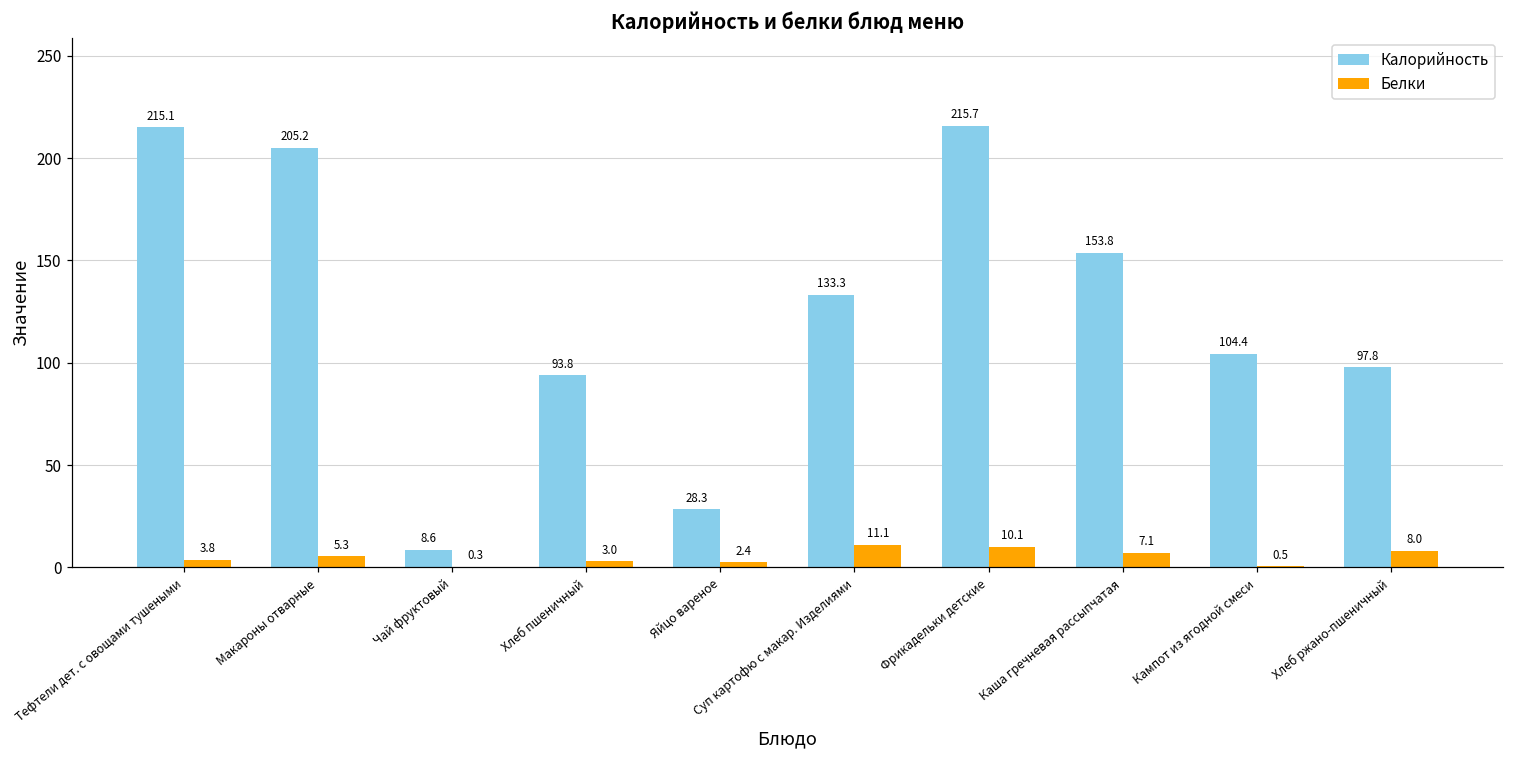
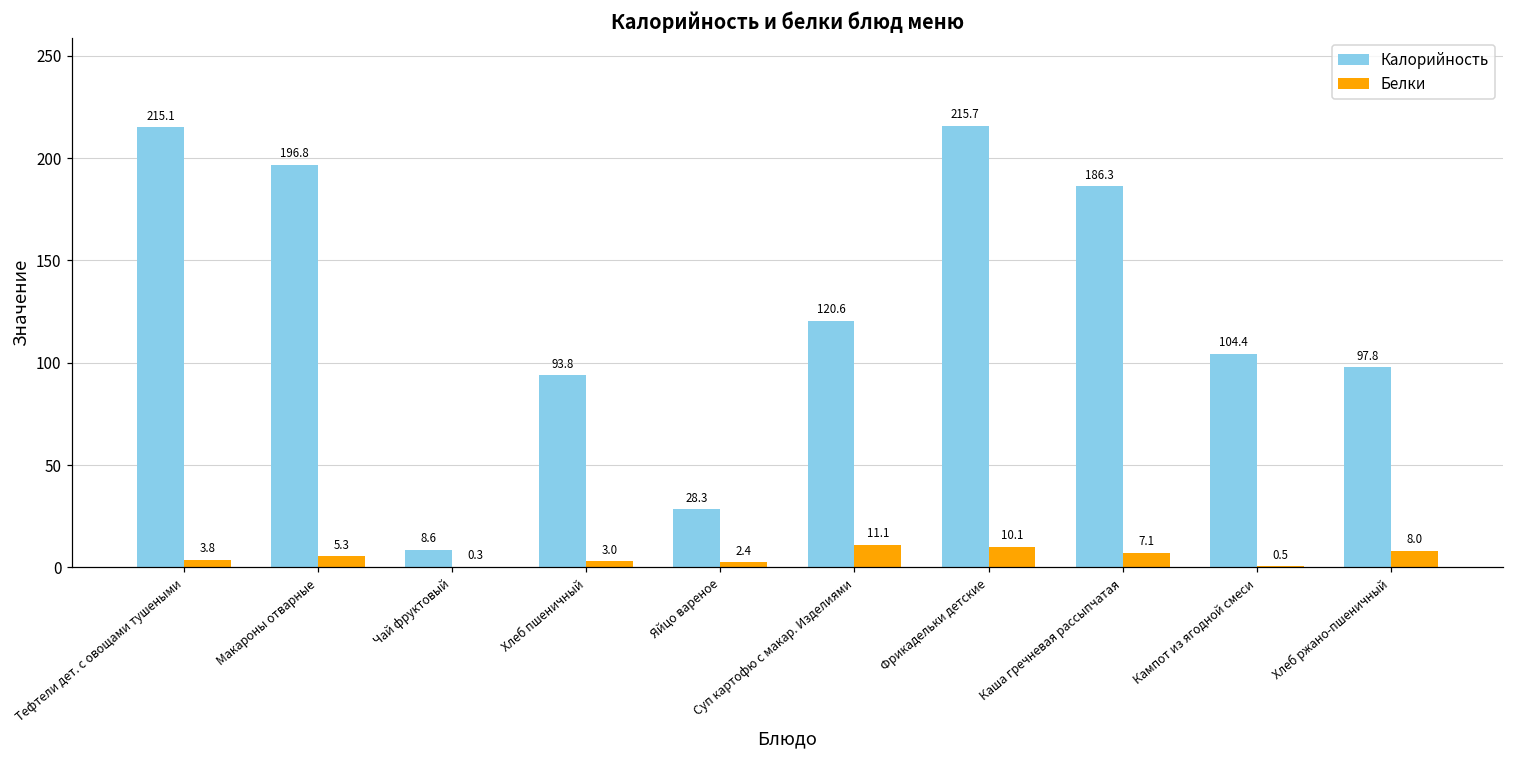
Калорийность, Макароны отварные: 205.2 -> 196.8
Калорийность, Суп картофю с макар. Изделиями: 133.3 -> 120.6
Калорийность, Каша гречневая рассыпчатая: 153.8 -> 186.3
